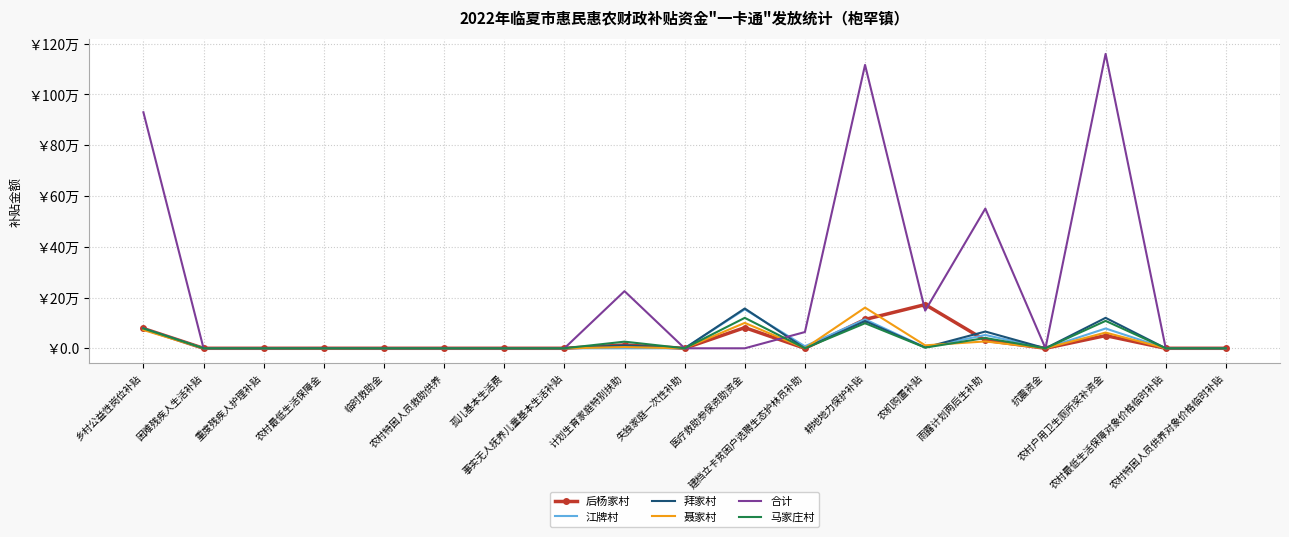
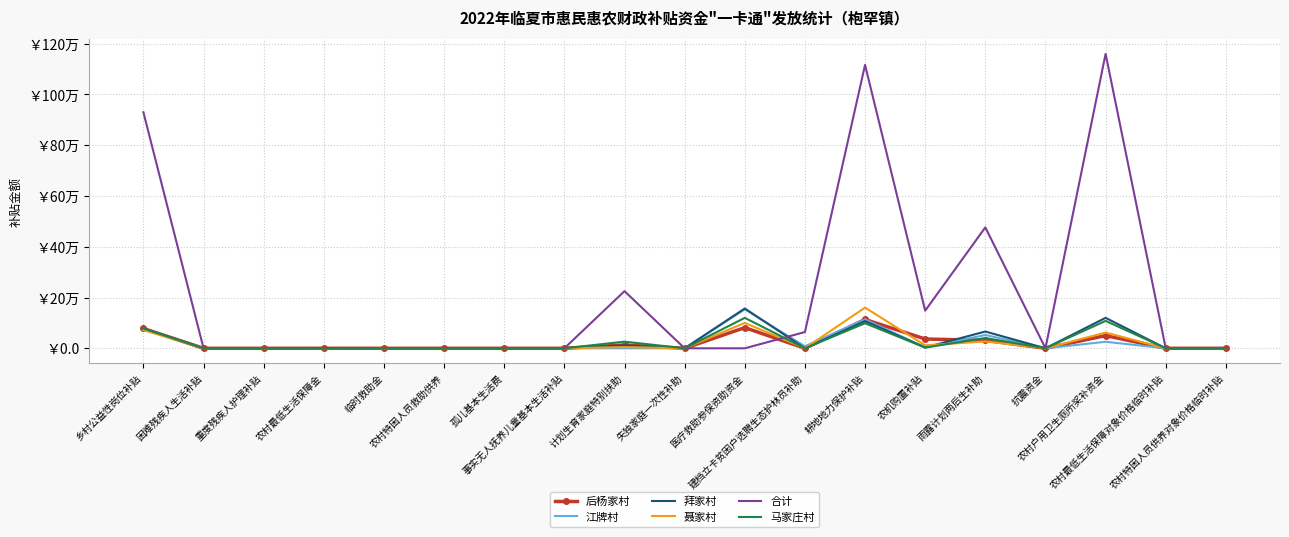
后杨家村, 农机购置补贴: ￥17万 -> ￥4万
合计, 雨露计划两后生补助: ￥55万 -> ￥48万
江牌村, 农村户用卫生厕所奖补资金: ￥8万 -> ￥3万
